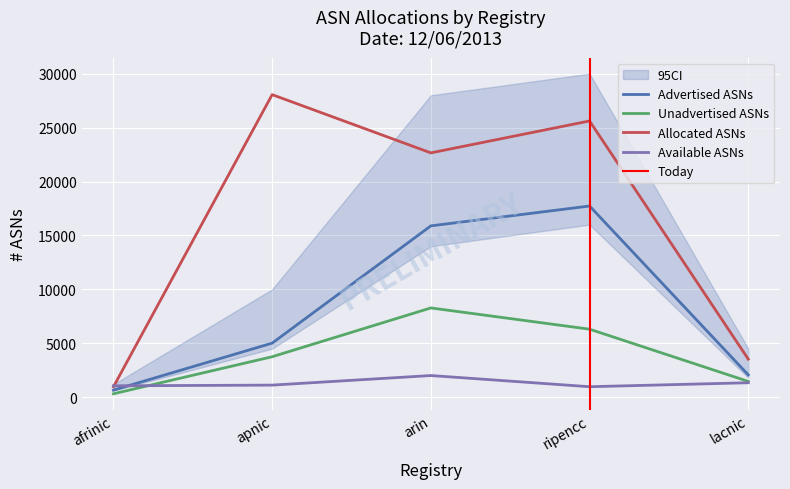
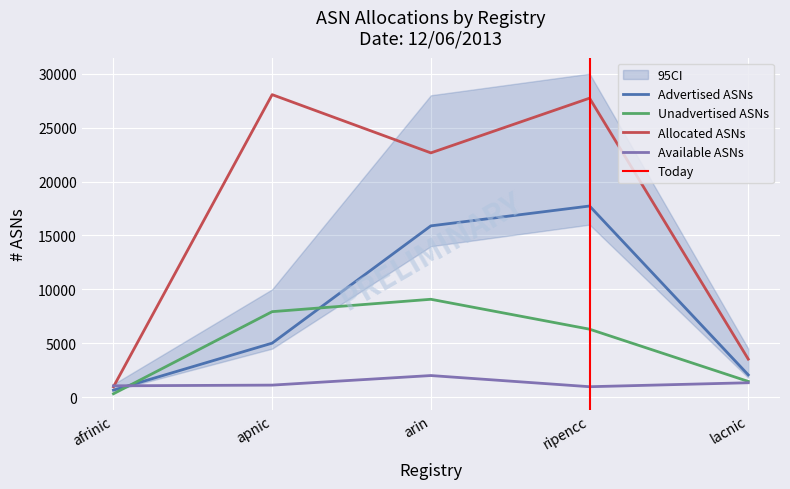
Unadvertised ASNs, apnic: 3700 -> 7900
Unadvertised ASNs, arin: 8300 -> 9100
Allocated ASNs, ripencc: 25600 -> 27700
